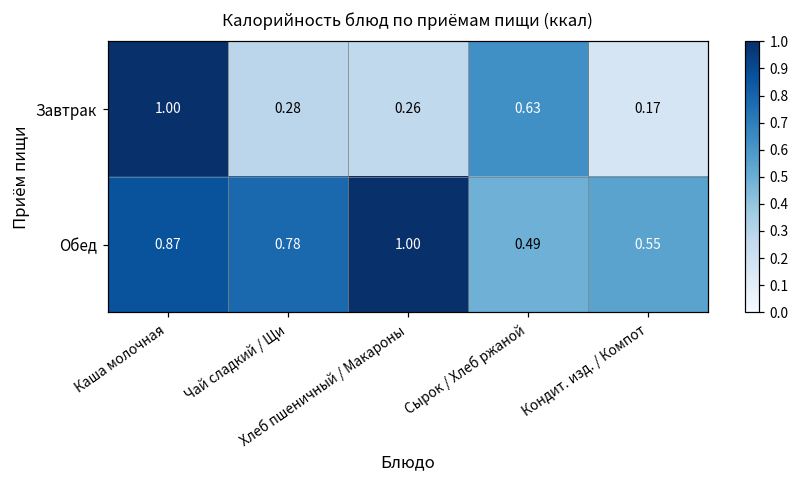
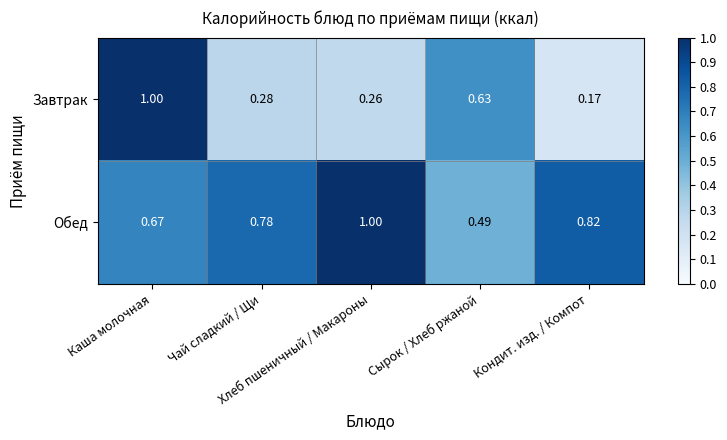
Обед, Каша молочная: 0.87 -> 0.67
Обед, Кондит. изд. / Компот: 0.55 -> 0.82
